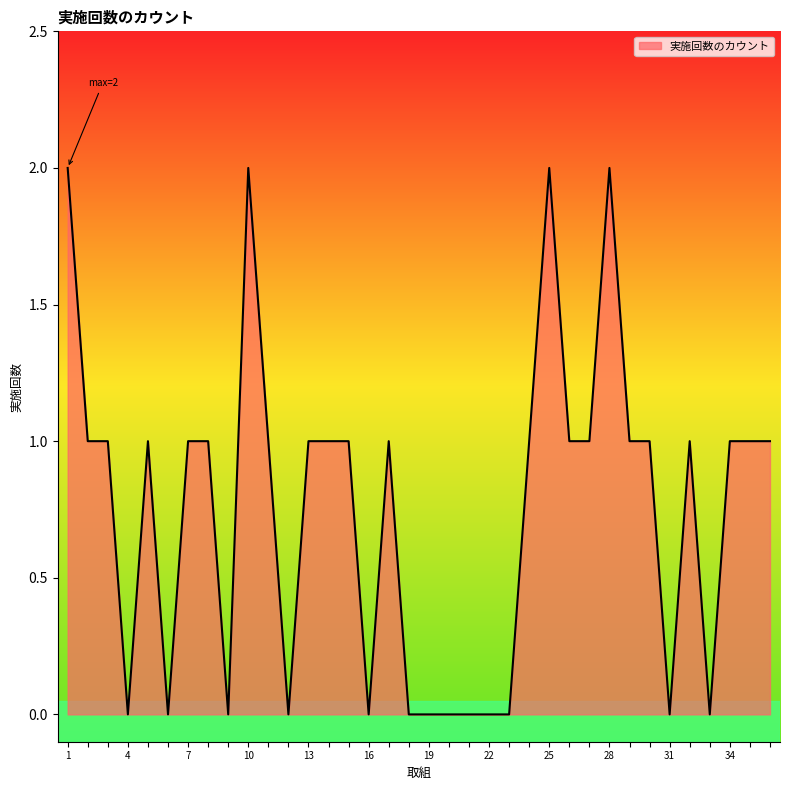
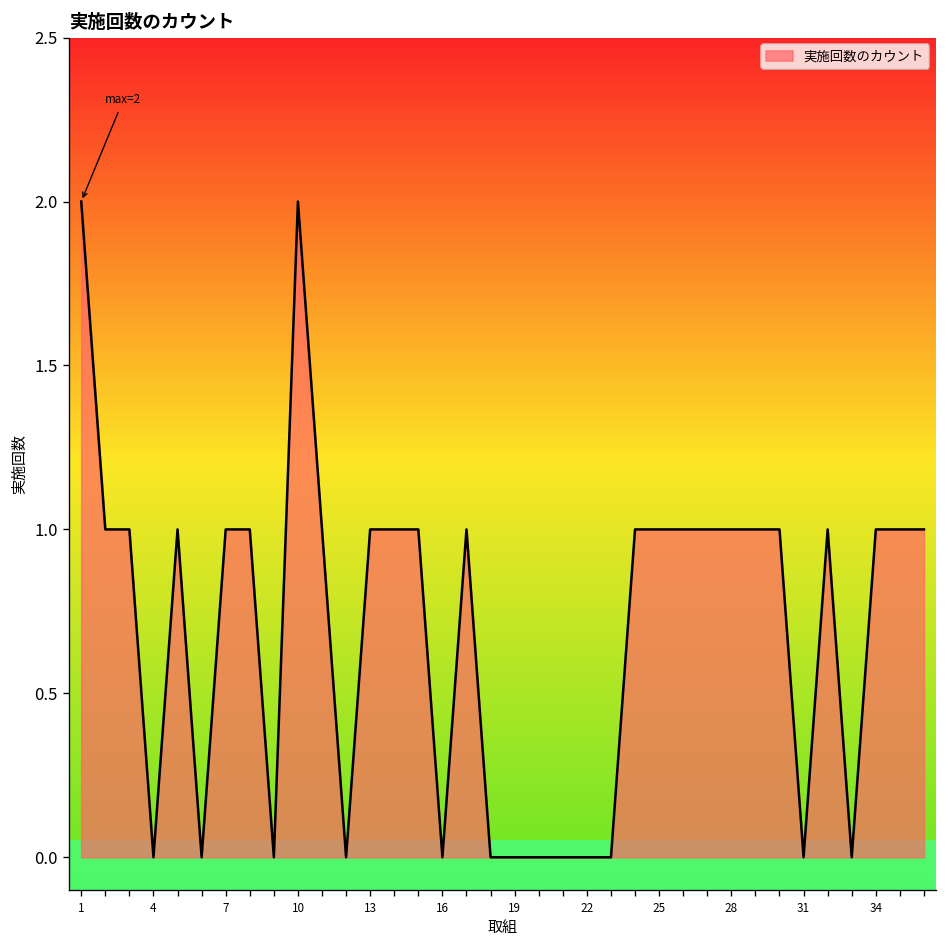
25: 2 -> 1
28: 2 -> 1
